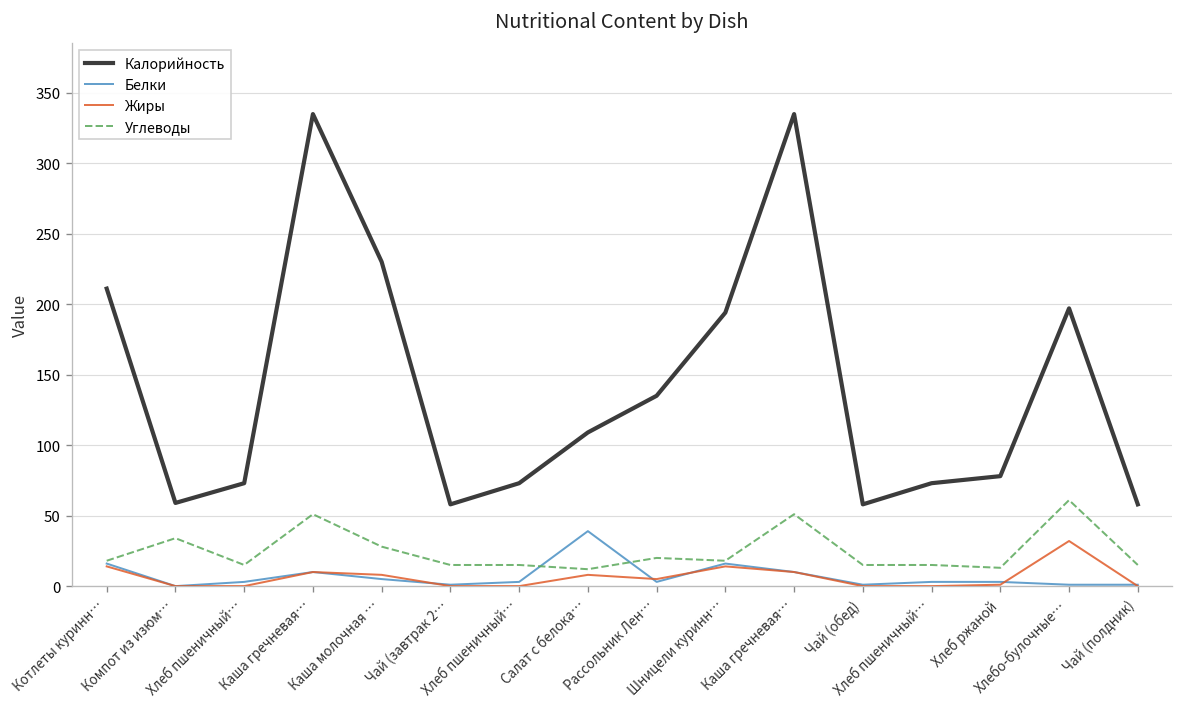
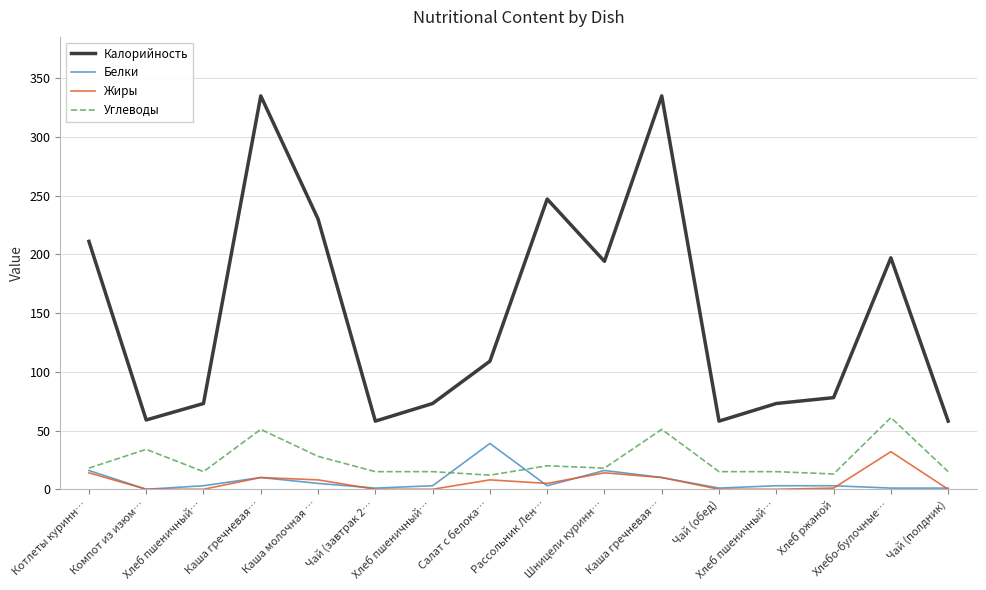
Калорийность, Рассольник Лен…: 135 -> 247
